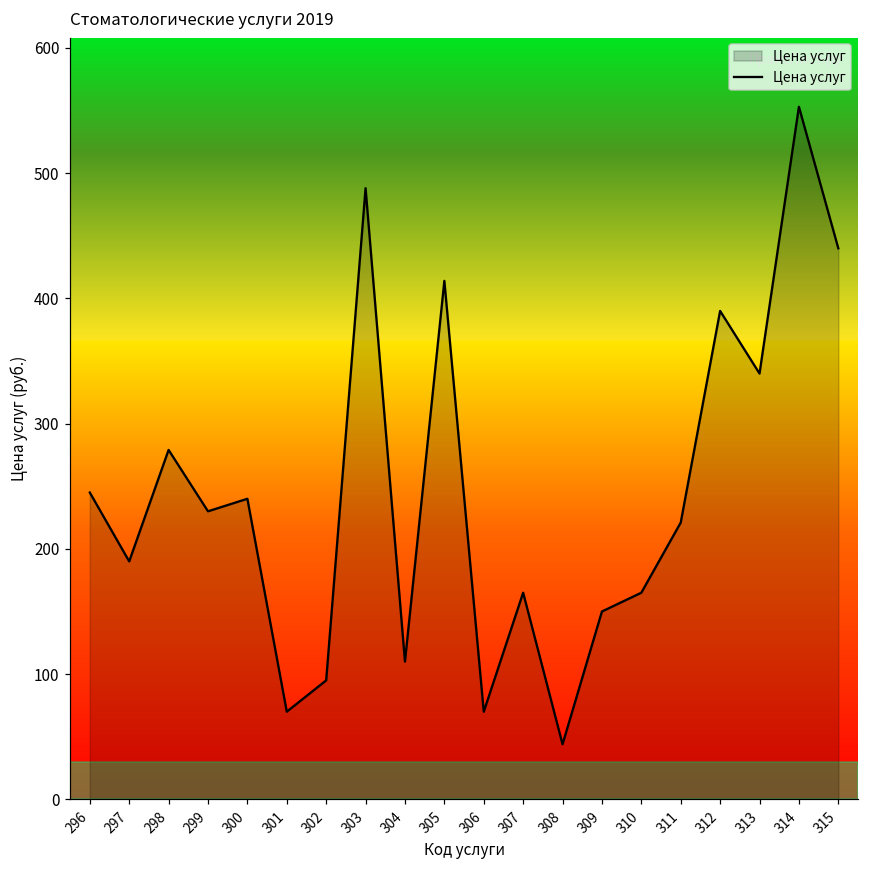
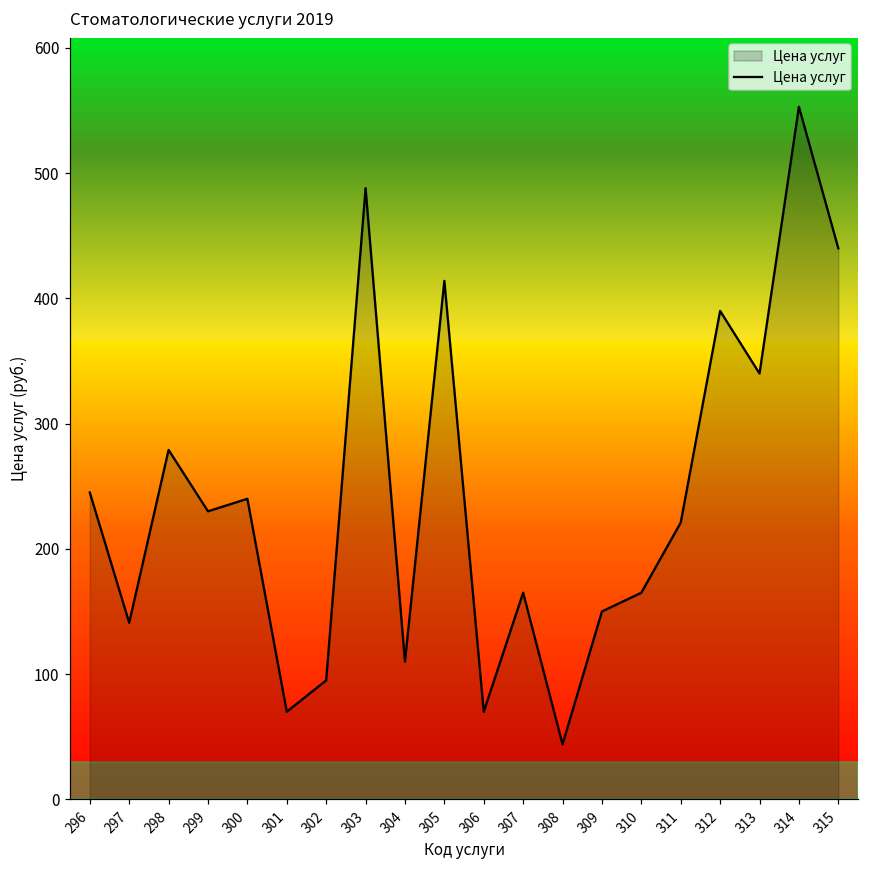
297: 190 -> 141
